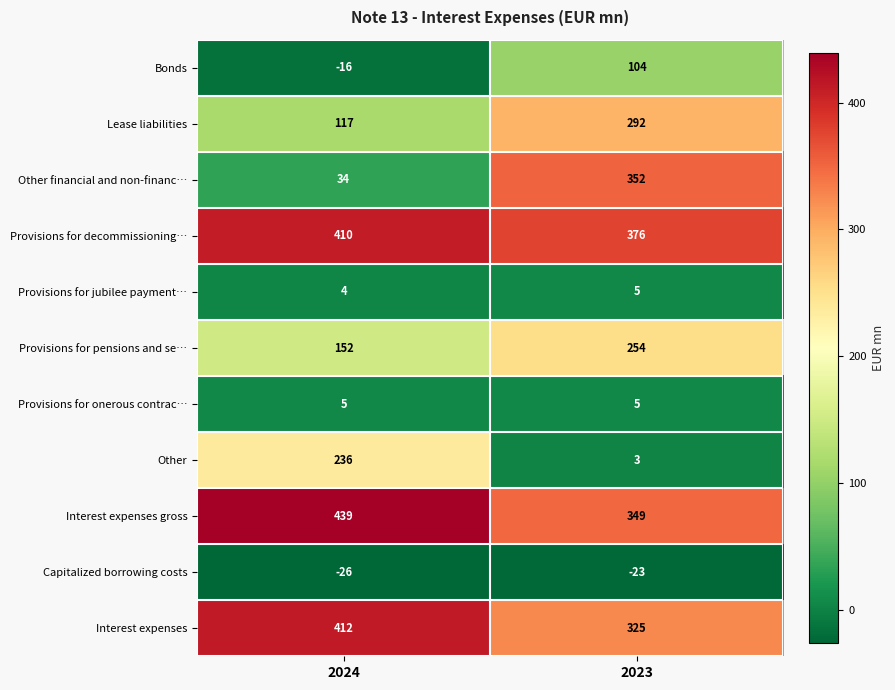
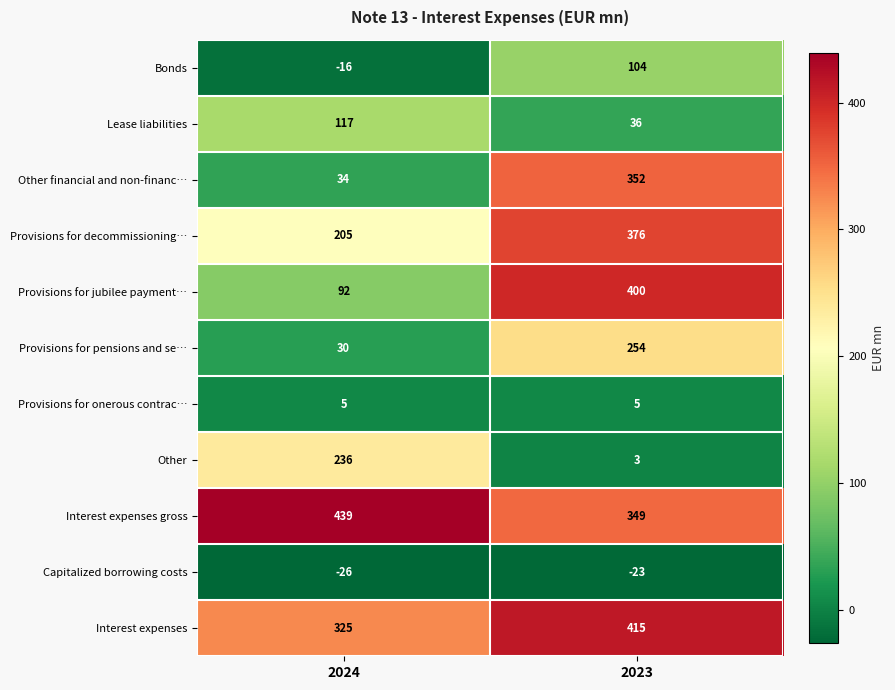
Lease liabilities, 2023: 292 -> 36
Provisions for decommissioning…, 2024: 410 -> 205
Provisions for jubilee payment…, 2024: 4 -> 92
Provisions for jubilee payment…, 2023: 5 -> 400
Provisions for pensions and se…, 2024: 152 -> 30
Interest expenses, 2024: 412 -> 325
Interest expenses, 2023: 325 -> 415
